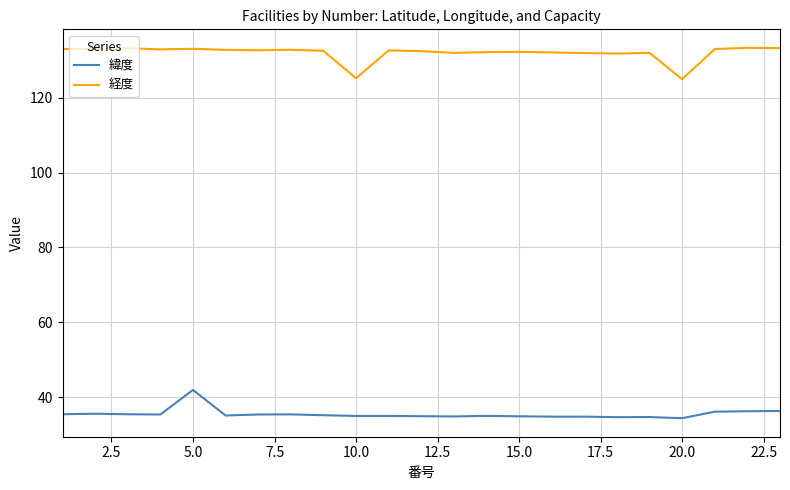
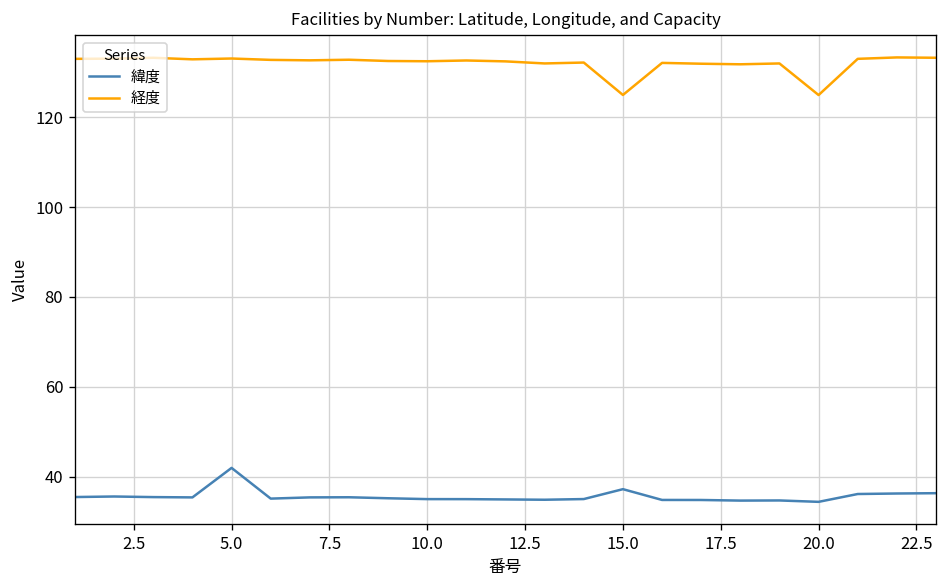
経度, 10.0: 125 -> 132
緯度, 15.0: 35 -> 37
経度, 15.0: 132 -> 125
